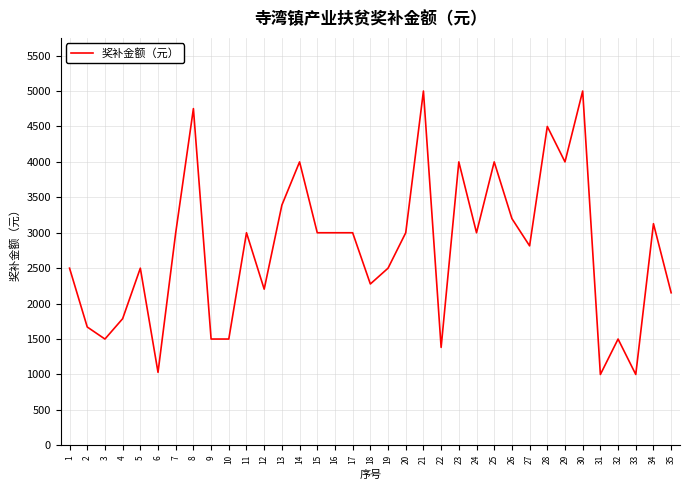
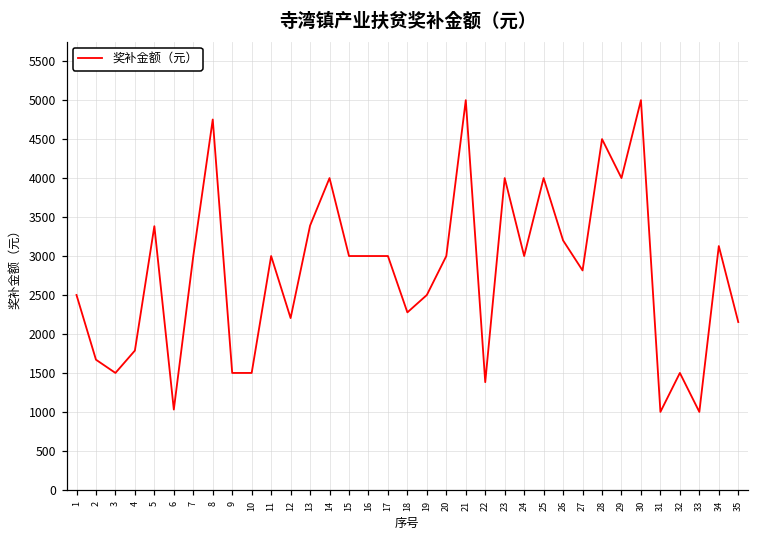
5: 2500 -> 3400
